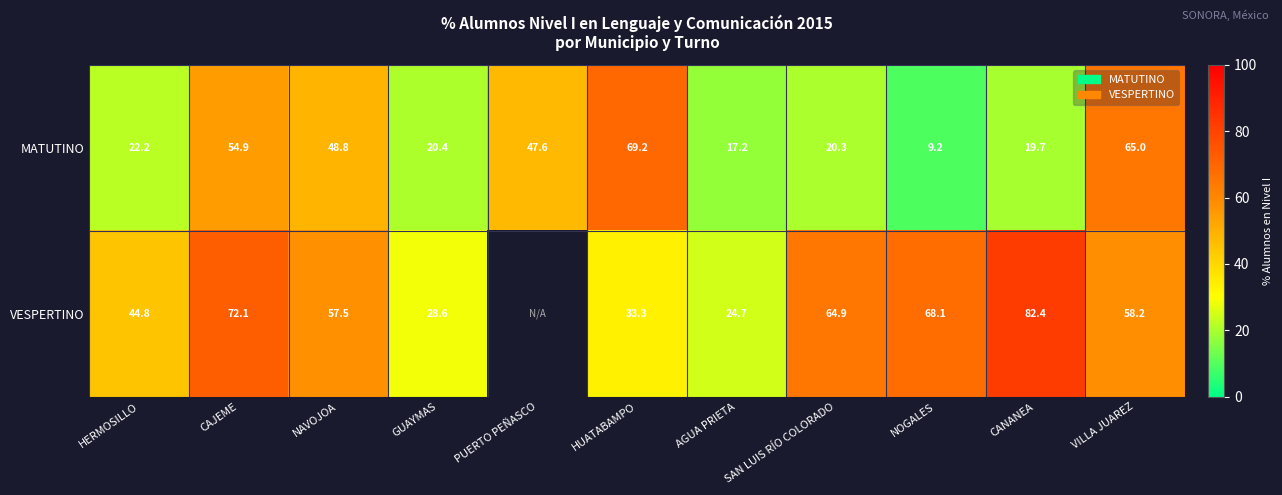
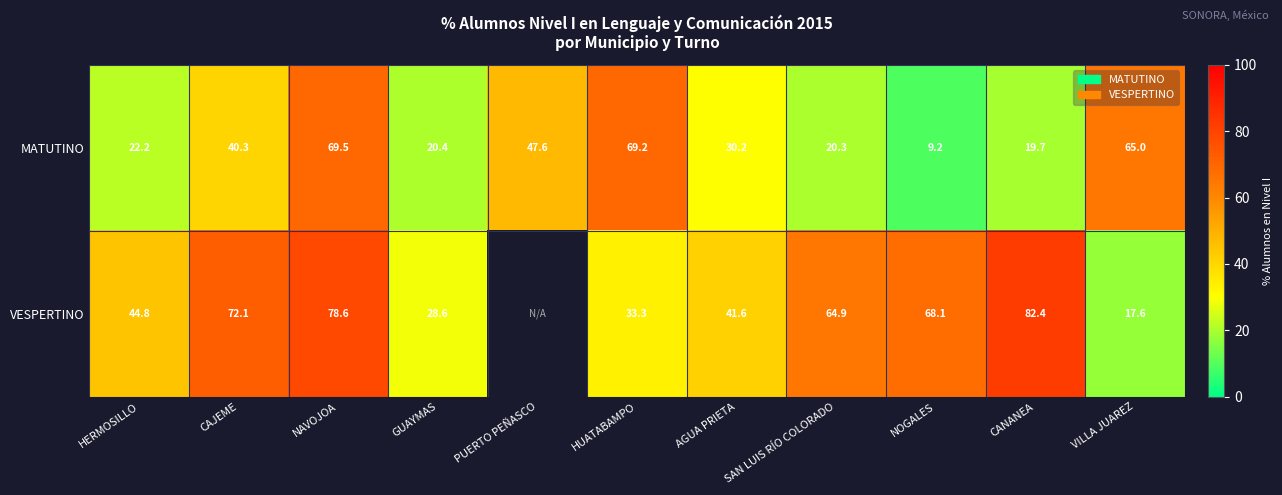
MATUTINO, CAJEME: 54.9 -> 40.3
MATUTINO, NAVOJOA: 48.8 -> 69.5
MATUTINO, AGUA PRIETA: 17.2 -> 30.2
VESPERTINO, NAVOJOA: 57.5 -> 78.6
VESPERTINO, AGUA PRIETA: 24.7 -> 41.6
VESPERTINO, VILLA JUAREZ: 58.2 -> 17.6
